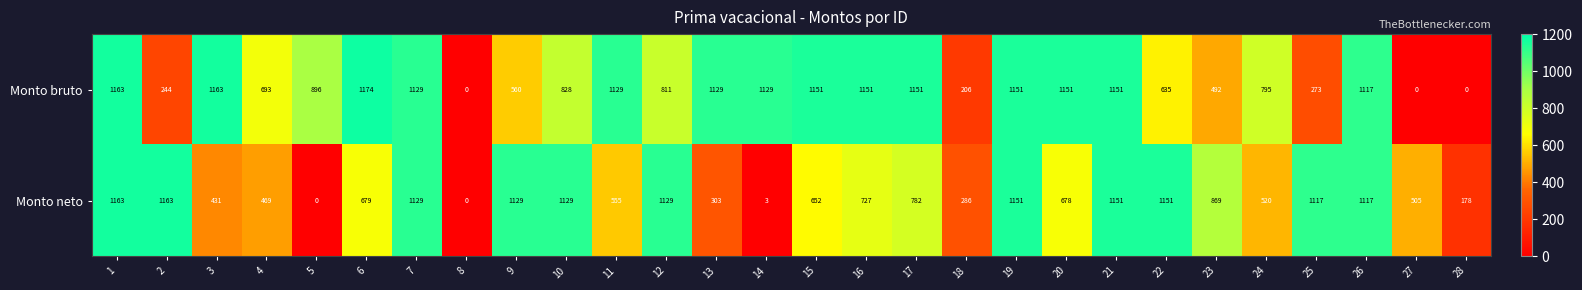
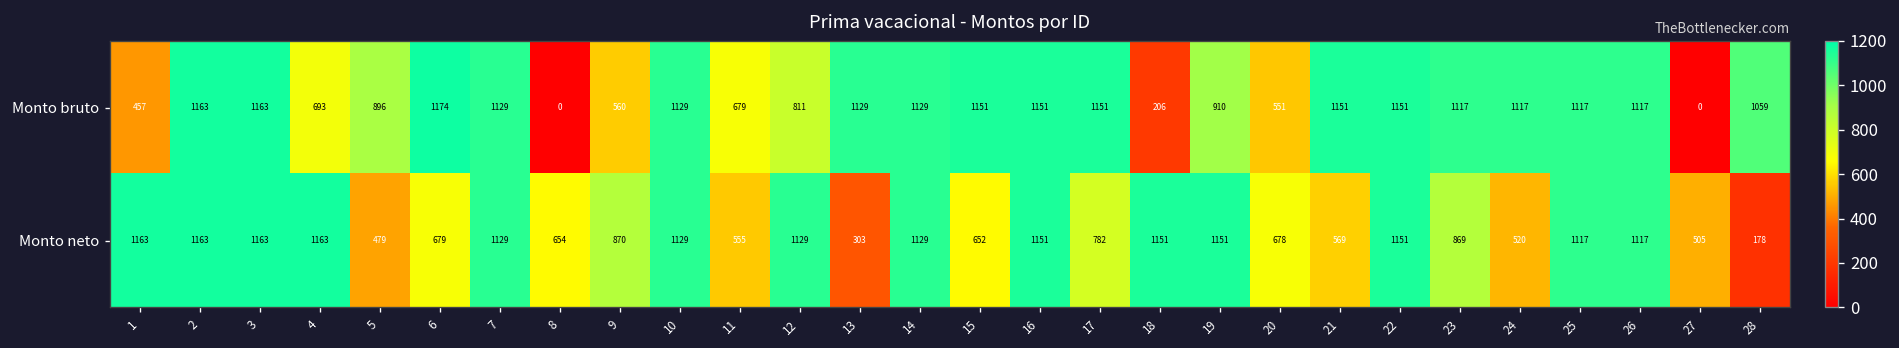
Monto bruto, 1: 1163 -> 457
Monto bruto, 2: 244 -> 1163
Monto bruto, 10: 828 -> 1129
Monto bruto, 11: 1129 -> 679
Monto bruto, 19: 1151 -> 910
Monto bruto, 20: 1151 -> 551
Monto bruto, 22: 635 -> 1151
Monto bruto, 23: 492 -> 1117
Monto bruto, 24: 795 -> 1117
Monto bruto, 25: 273 -> 1117
Monto bruto, 28: 0 -> 1059
Monto neto, 3: 431 -> 1163
Monto neto, 4: 469 -> 1163
Monto neto, 5: 0 -> 479
Monto neto, 8: 0 -> 654
Monto neto, 9: 1129 -> 870
Monto neto, 14: 3 -> 1129
Monto neto, 16: 727 -> 1151
Monto neto, 18: 286 -> 1151
Monto neto, 21: 1151 -> 569
